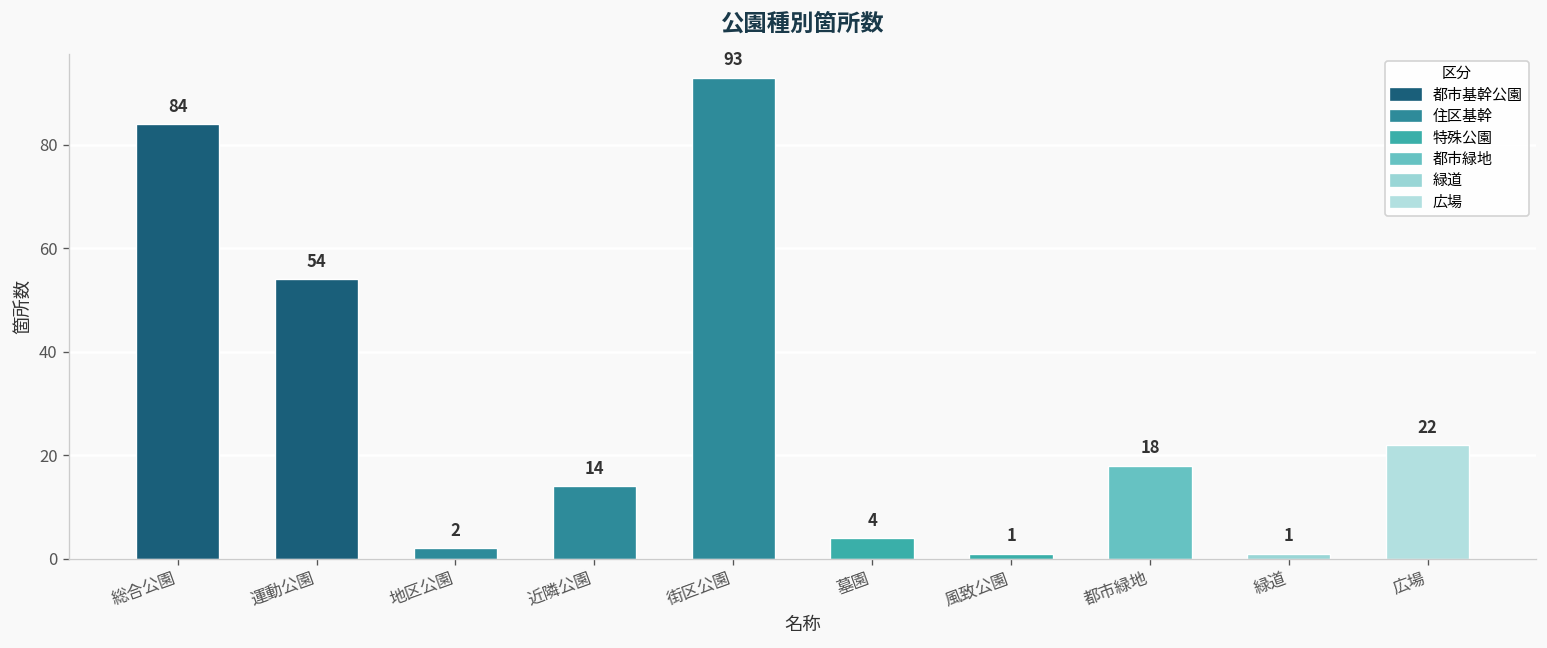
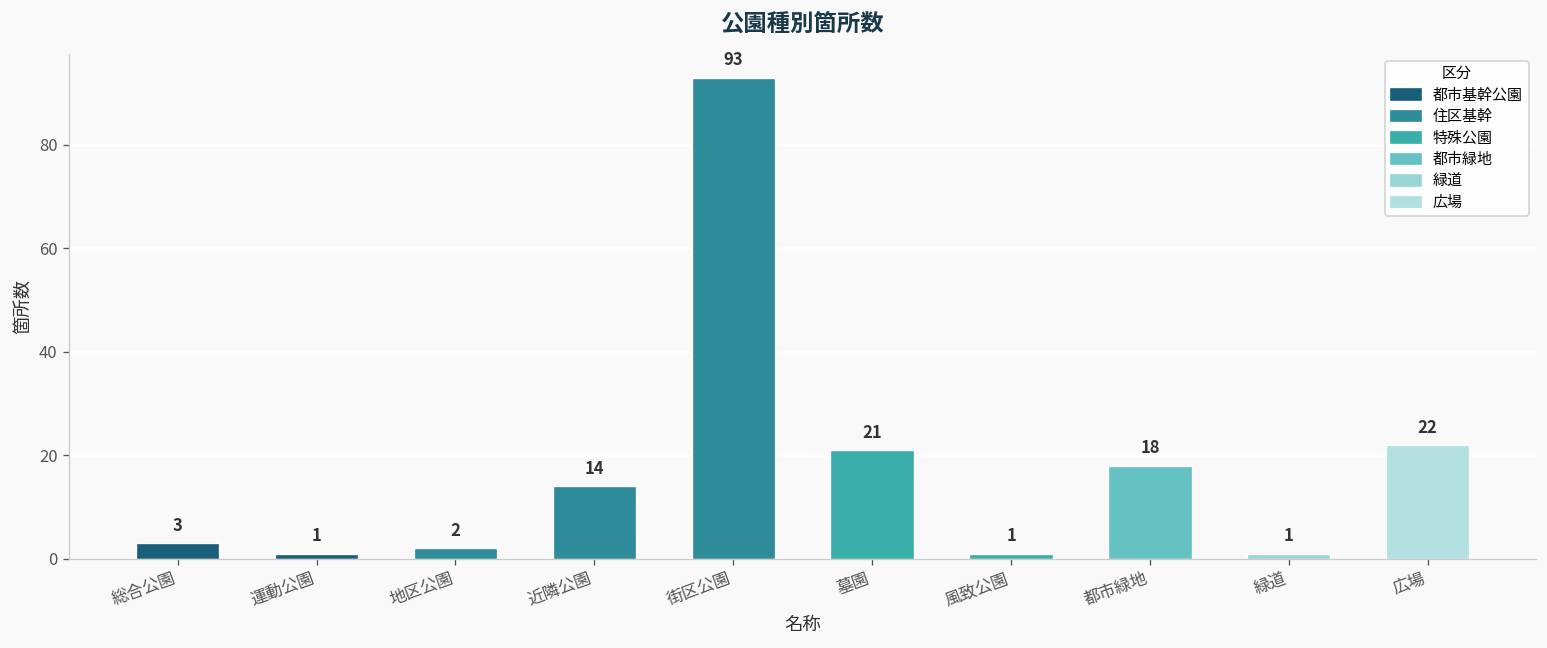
総合公園: 84 -> 3
運動公園: 54 -> 1
墓園: 4 -> 21
